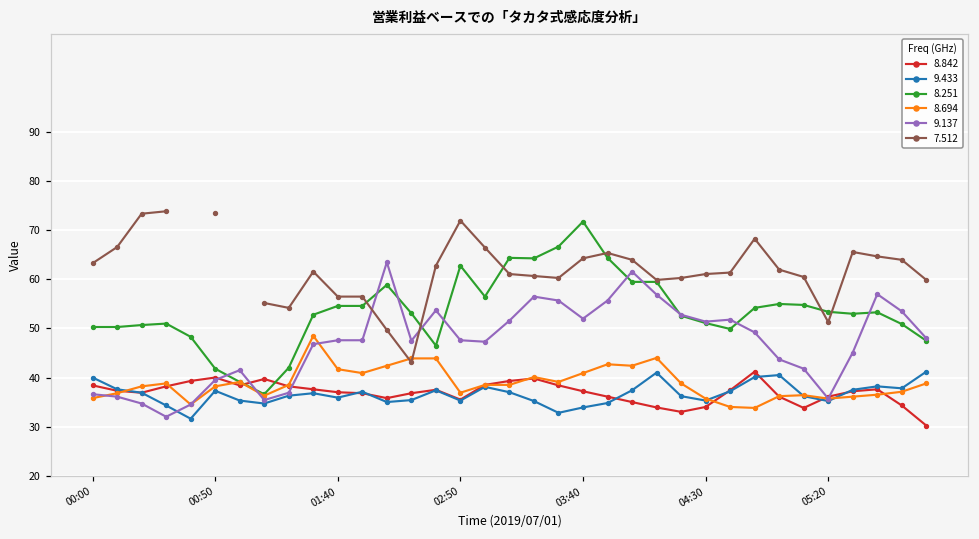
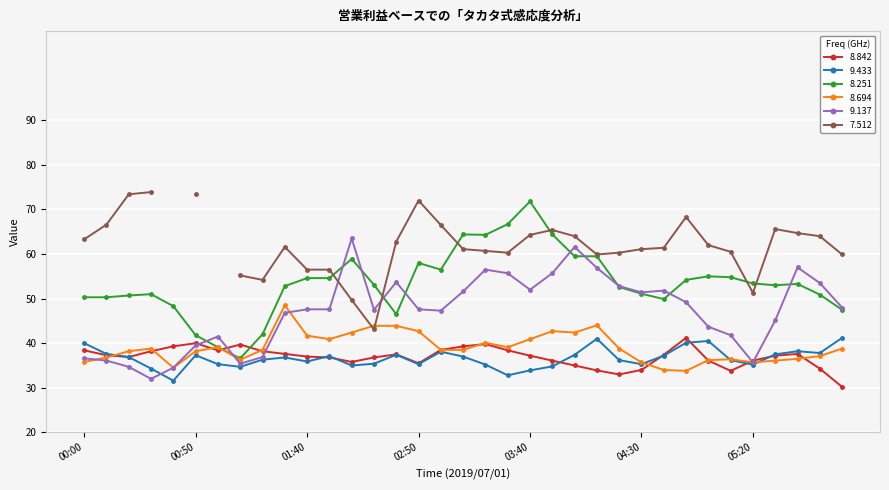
8.251, 02:50: 63 -> 58
8.694, 02:50: 37 -> 43
